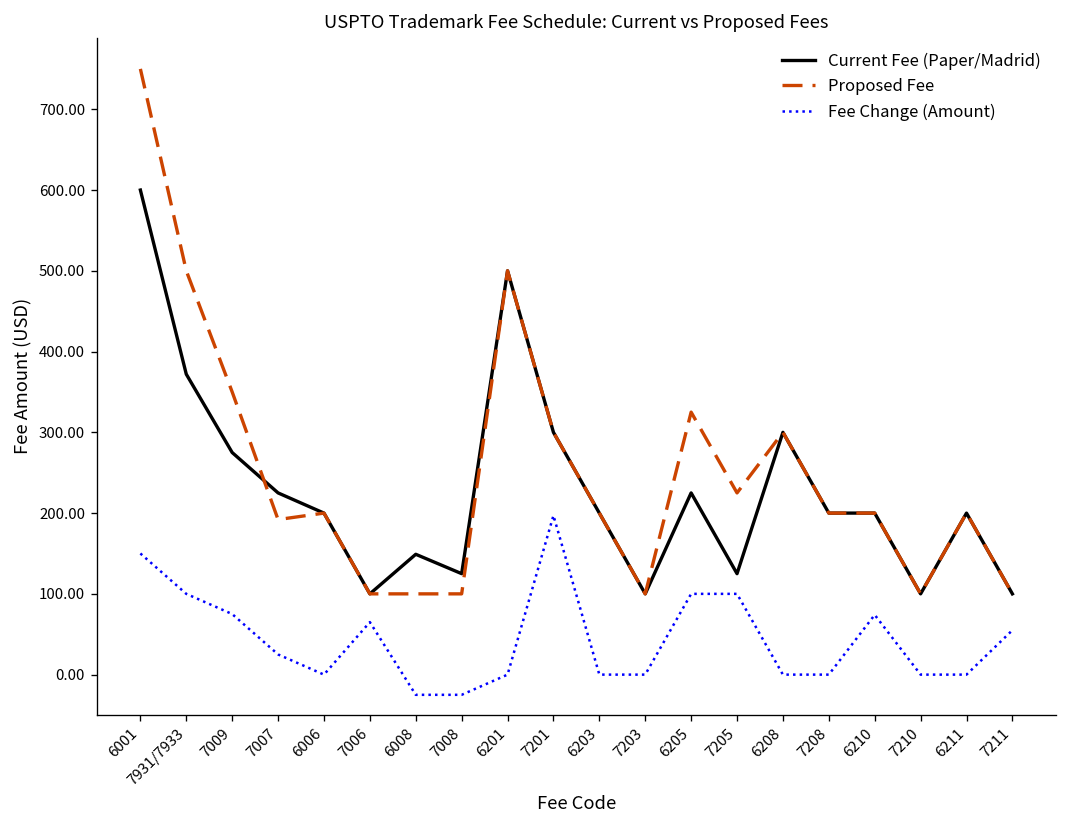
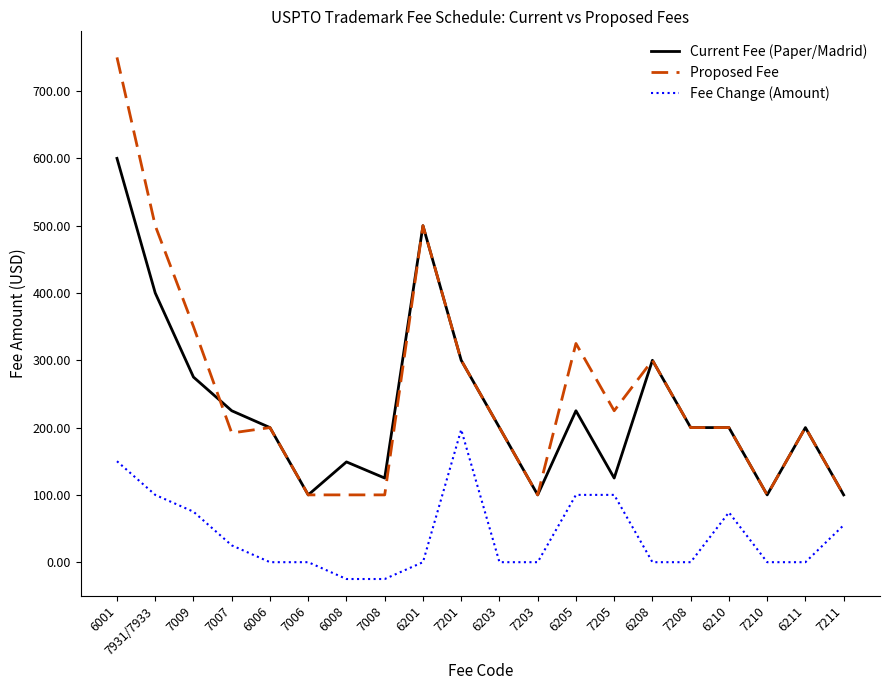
Current Fee (Paper/Madrid), 7931/7933: 370 -> 400
Fee Change (Amount), 7006: 70 -> 0
